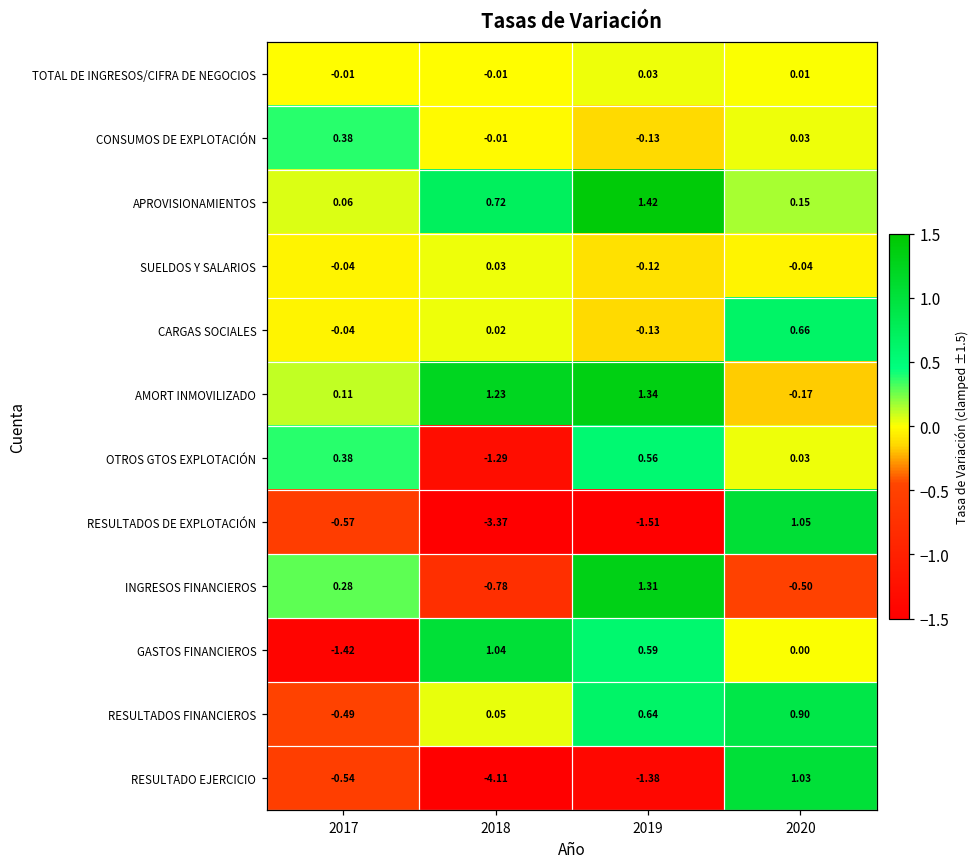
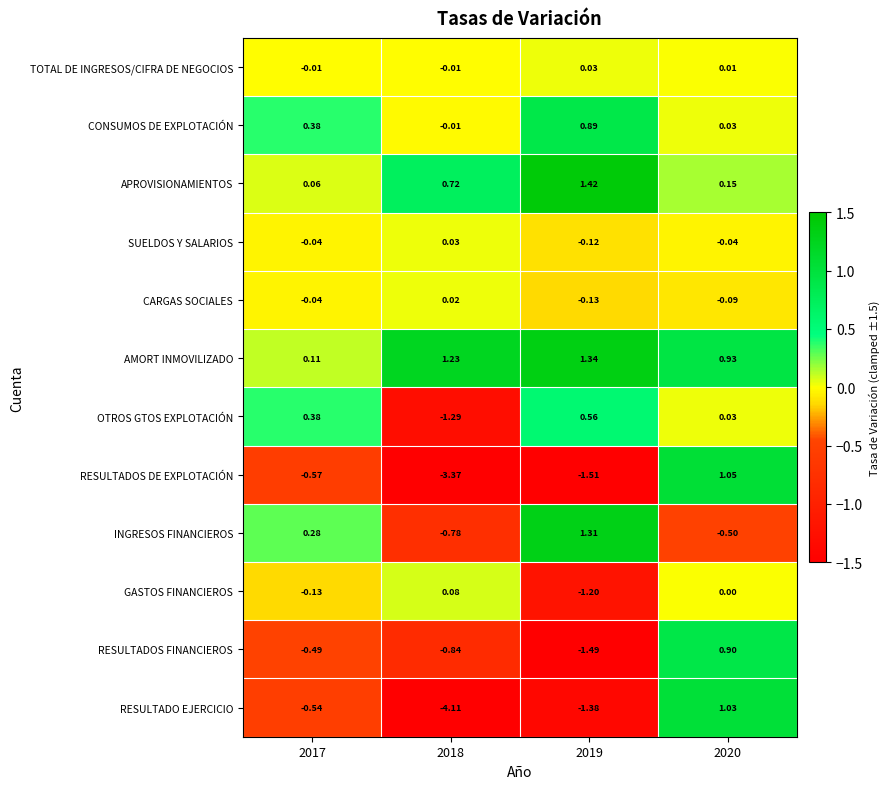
CONSUMOS DE EXPLOTACIÓN, 2019: -0.13 -> 0.89
CARGAS SOCIALES, 2020: 0.66 -> -0.09
AMORT INMOVILIZADO, 2020: -0.17 -> 0.93
GASTOS FINANCIEROS, 2017: -1.42 -> -0.13
GASTOS FINANCIEROS, 2018: 1.04 -> 0.08
GASTOS FINANCIEROS, 2019: 0.59 -> -1.20
RESULTADOS FINANCIEROS, 2018: 0.05 -> -0.84
RESULTADOS FINANCIEROS, 2019: 0.64 -> -1.49
